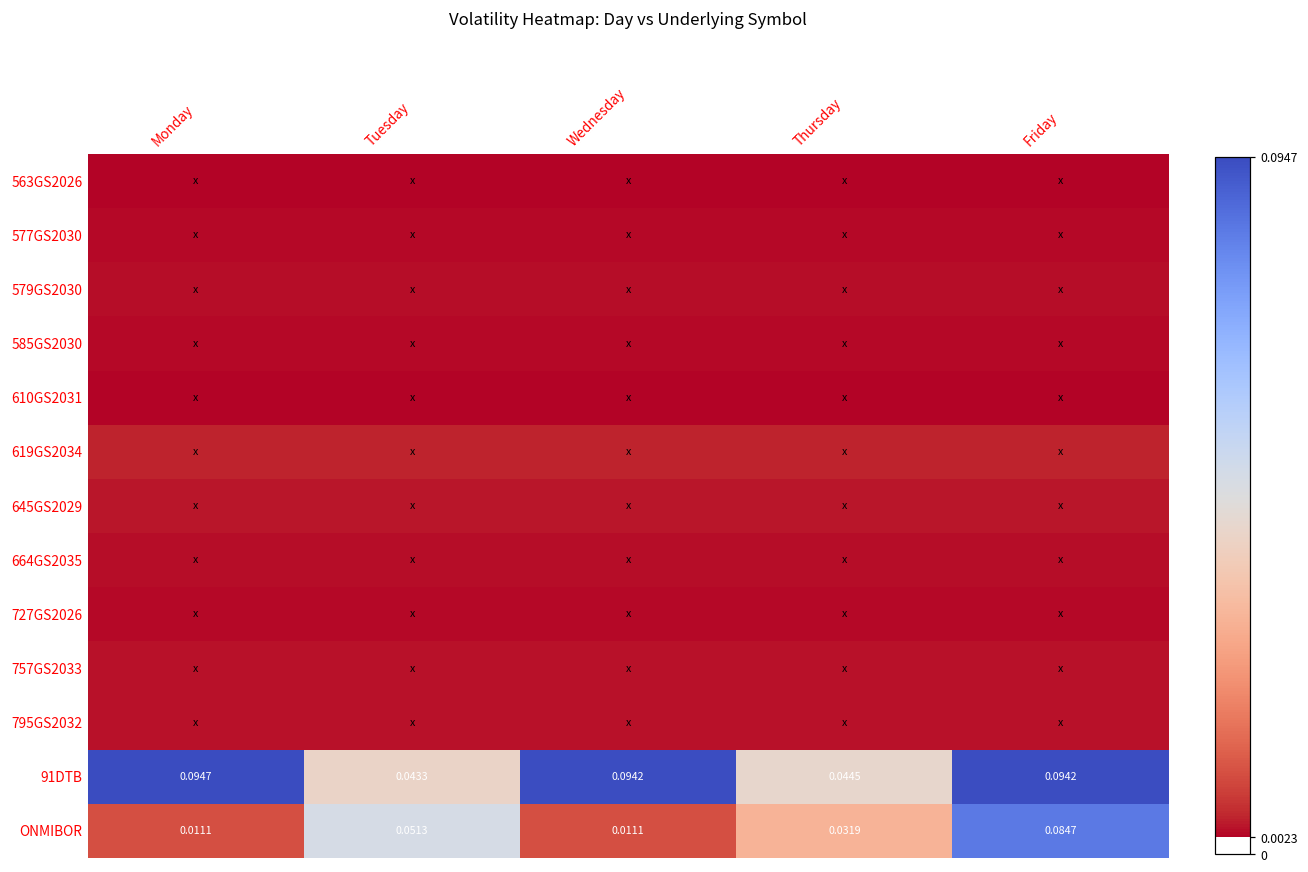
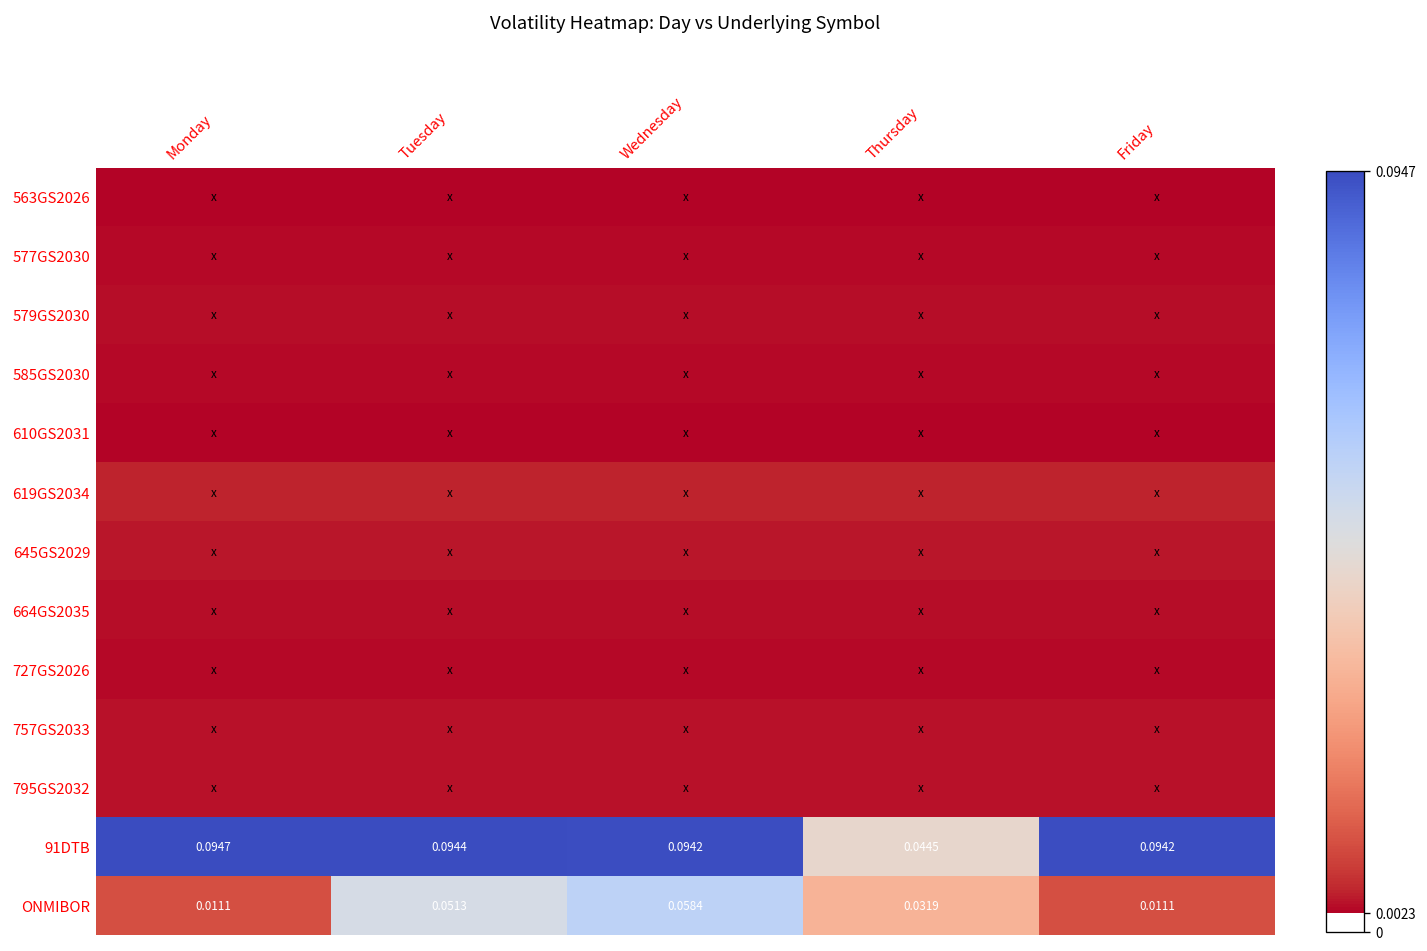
91DTB, Tuesday: 0.0433 -> 0.0944
ONMIBOR, Wednesday: 0.0111 -> 0.0584
ONMIBOR, Friday: 0.0847 -> 0.0111
